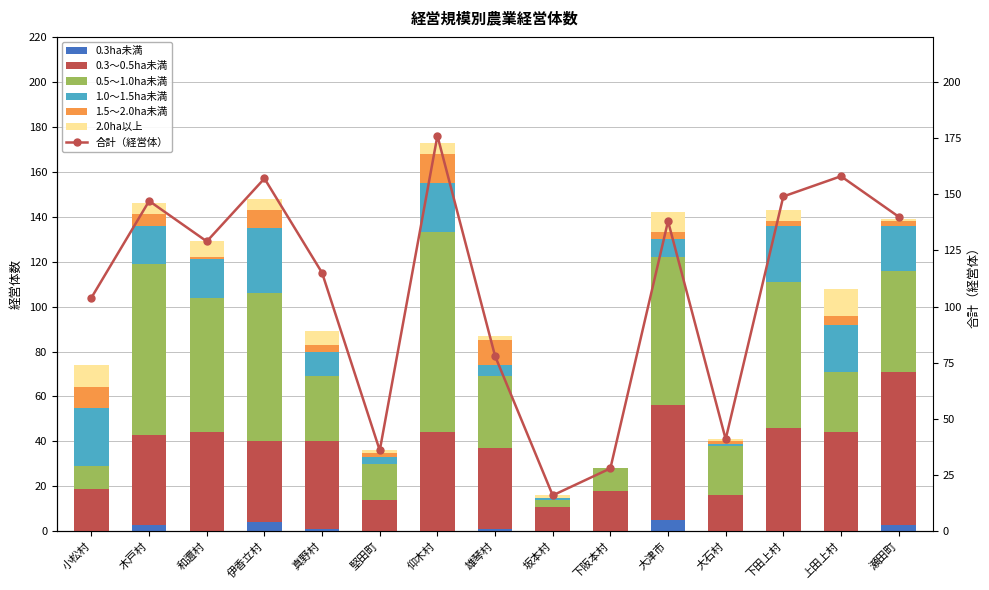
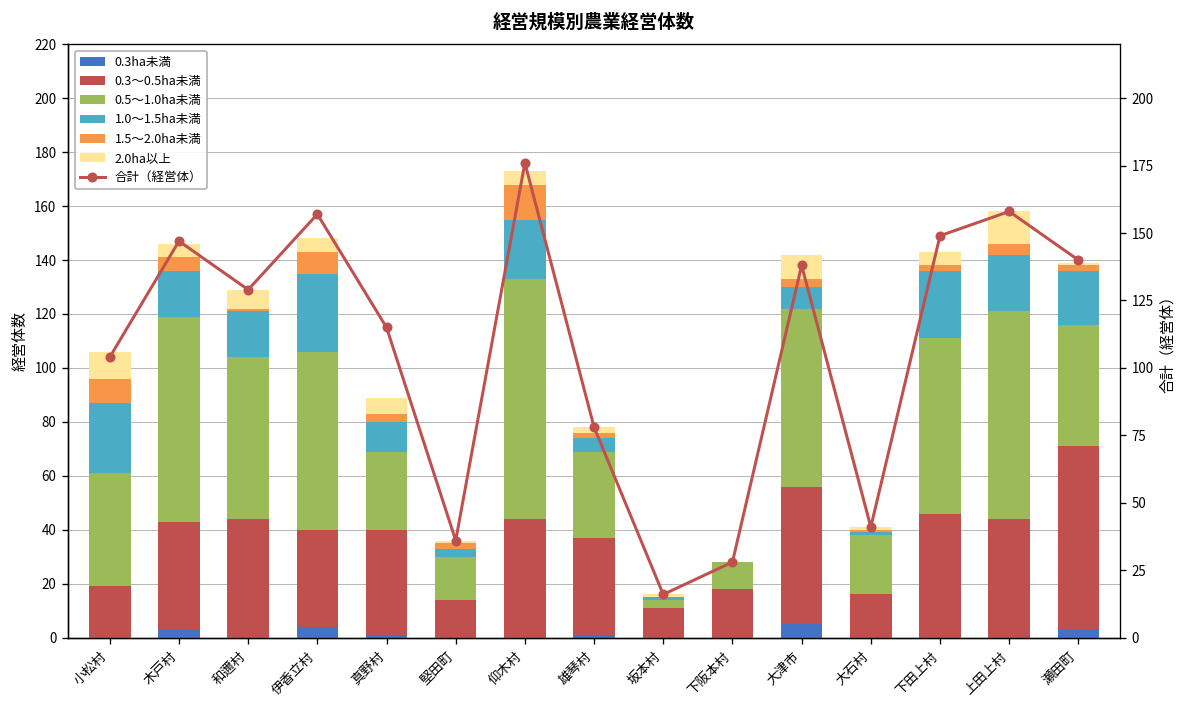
0.5～1.0ha未満, 小松村: 10 -> 42
1.5～2.0ha未満, 雄琴村: 11 -> 2
0.5～1.0ha未満, 上田上村: 27 -> 77
